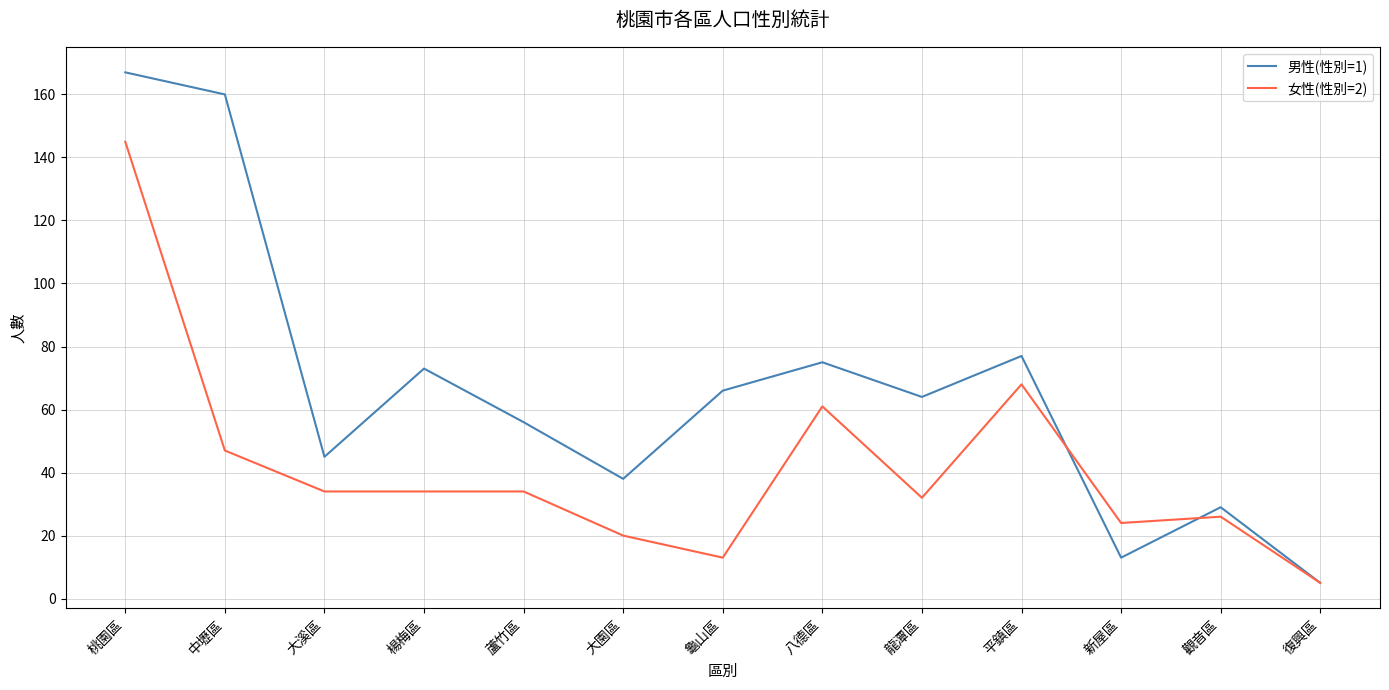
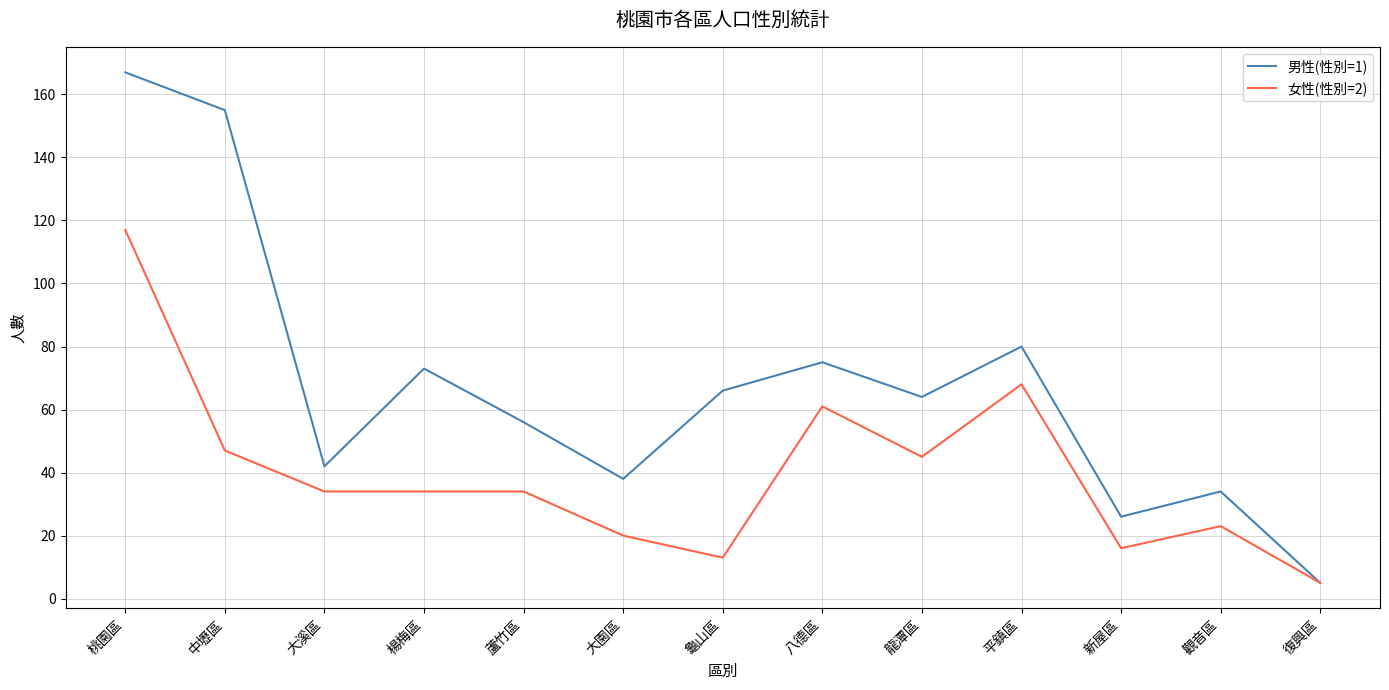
女性(性別=2), 桃園區: 145 -> 117
男性(性別=1), 中壢區: 160 -> 155
男性(性別=1), 大溪區: 45 -> 42
女性(性別=2), 龍潭區: 32 -> 45
男性(性別=1), 平鎮區: 77 -> 80
男性(性別=1), 新屋區: 13 -> 26
女性(性別=2), 新屋區: 24 -> 16
男性(性別=1), 觀音區: 29 -> 34
女性(性別=2), 觀音區: 26 -> 23
